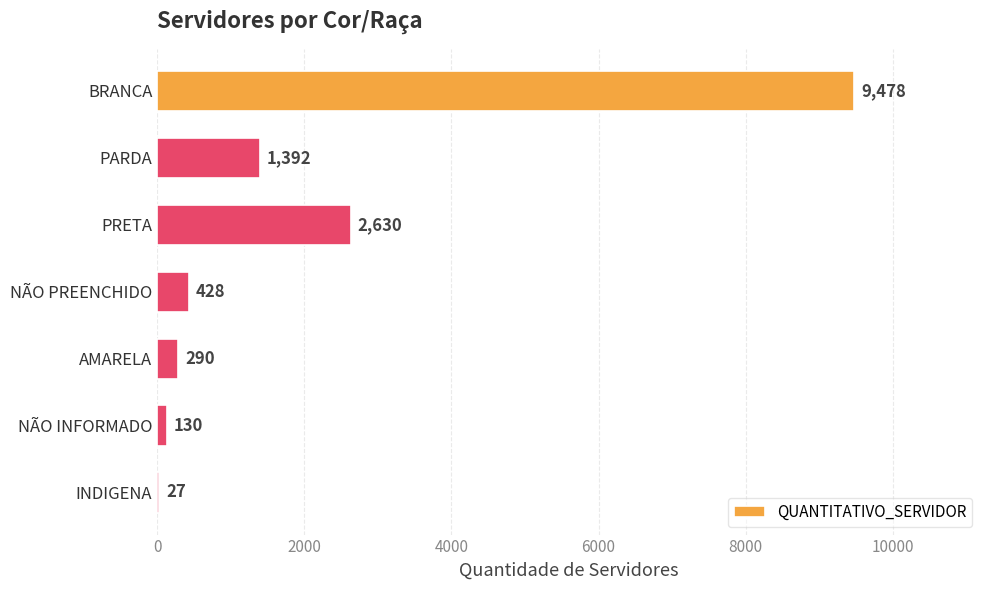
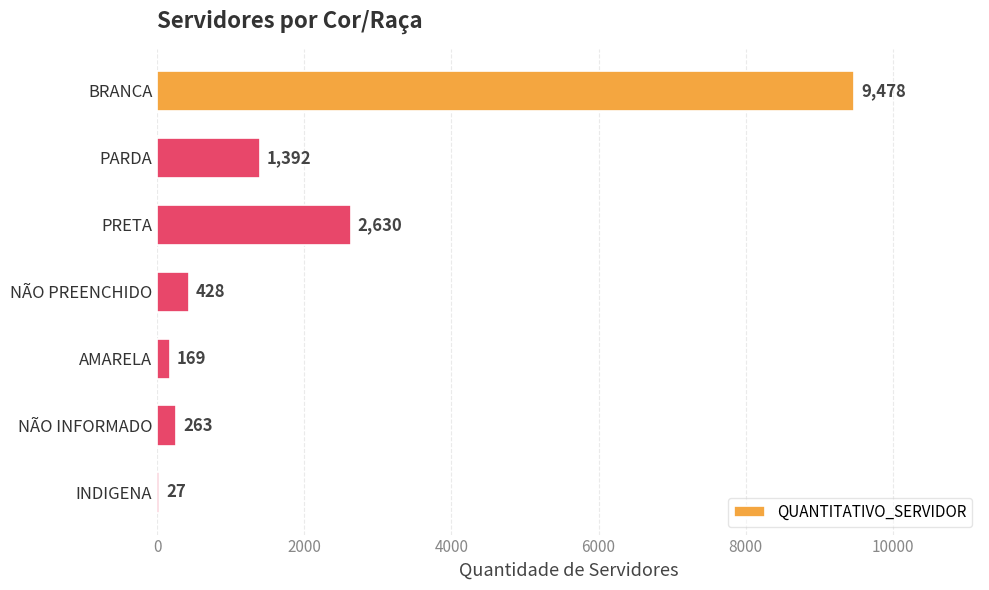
AMARELA: 290 -> 169
NÃO INFORMADO: 130 -> 263
